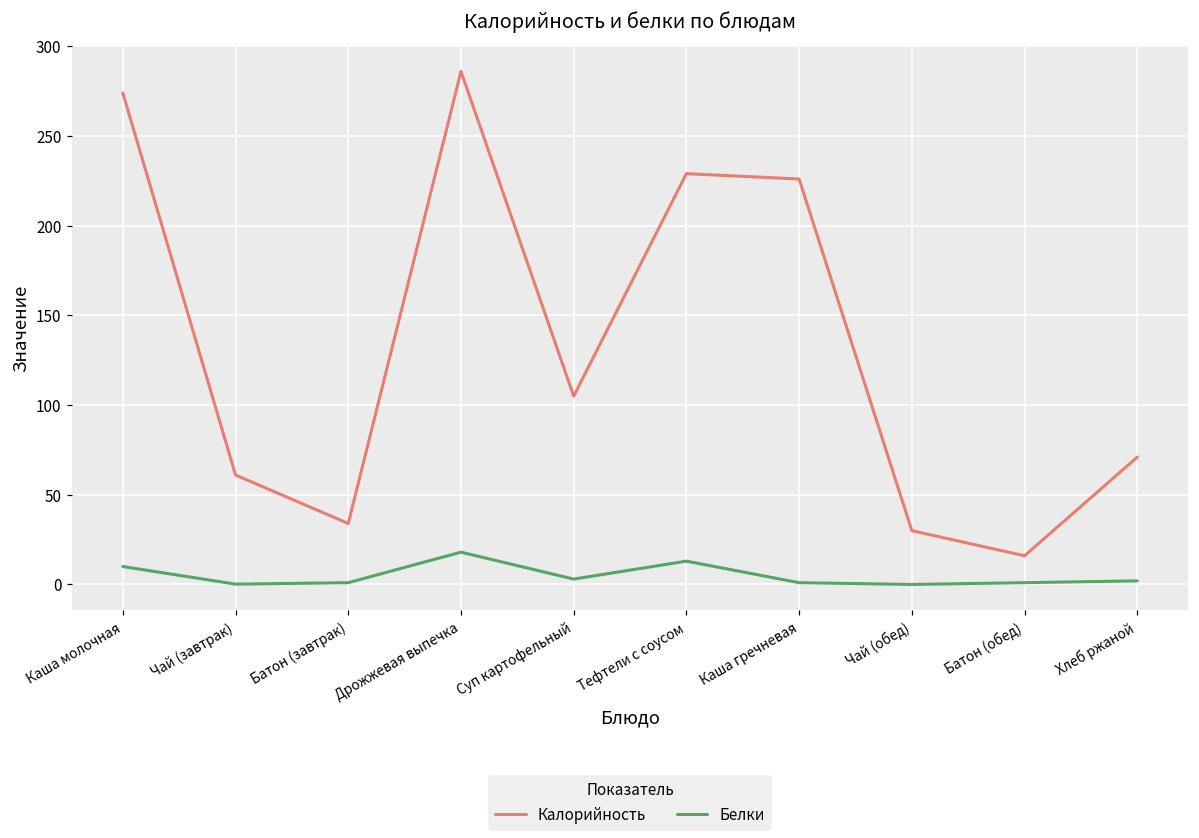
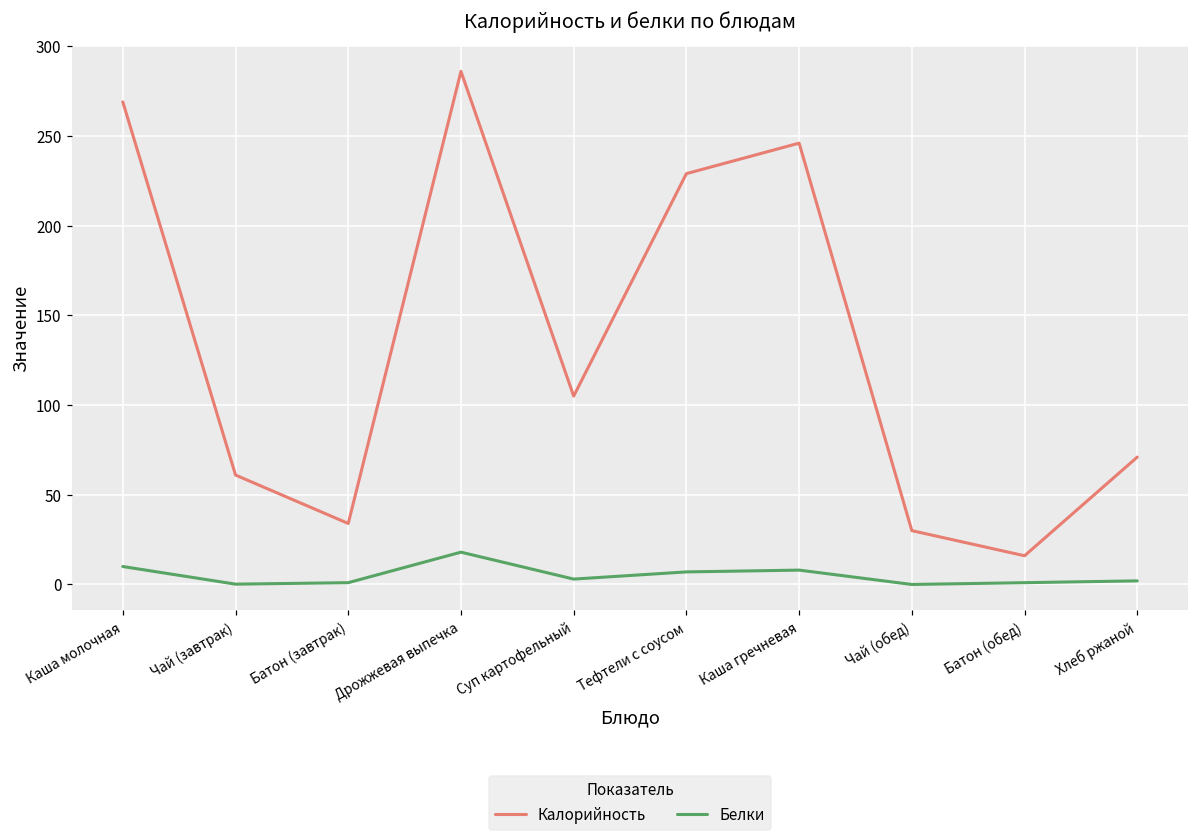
Калорийность, Каша молочная: 274 -> 269
Белки, Тефтели с соусом: 13 -> 7
Калорийность, Каша гречневая: 226 -> 246
Белки, Каша гречневая: 1 -> 8
